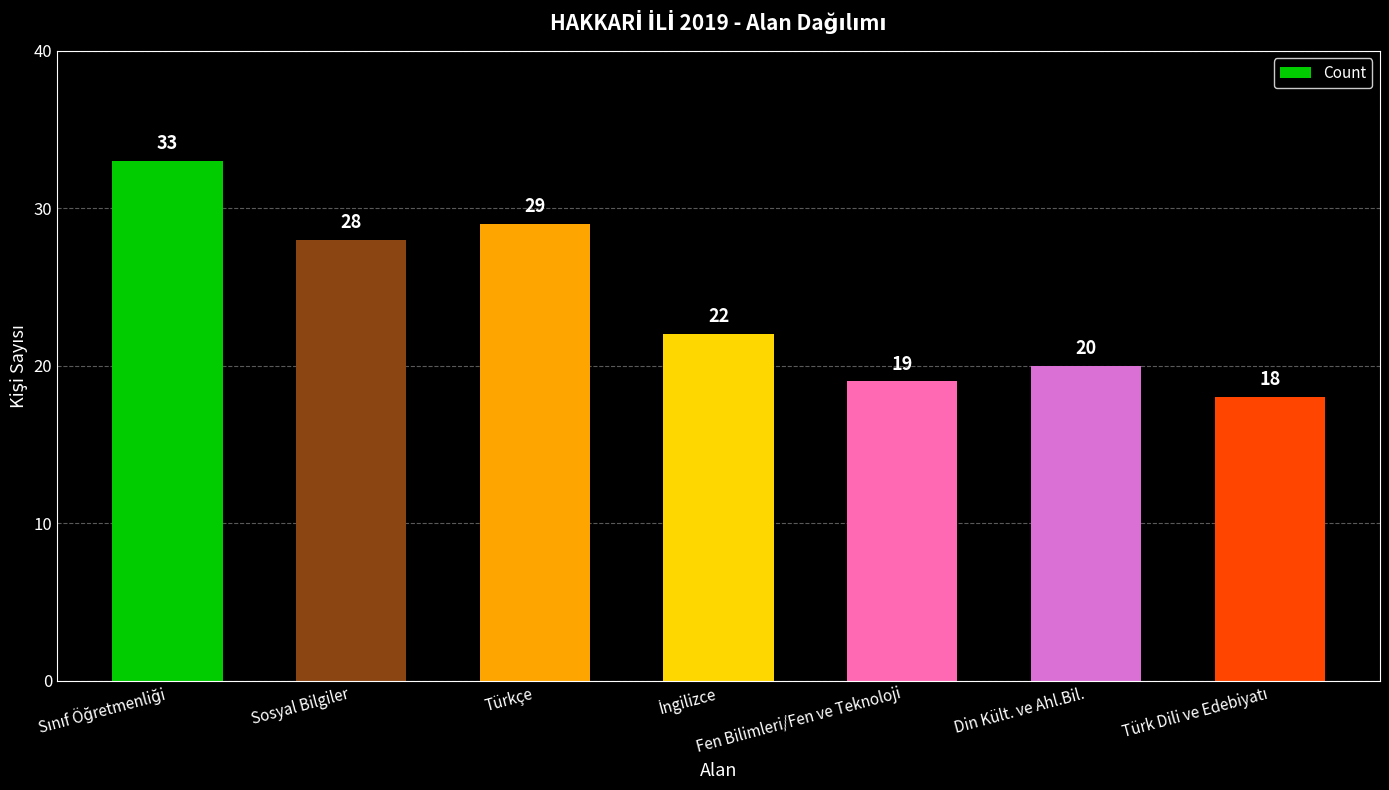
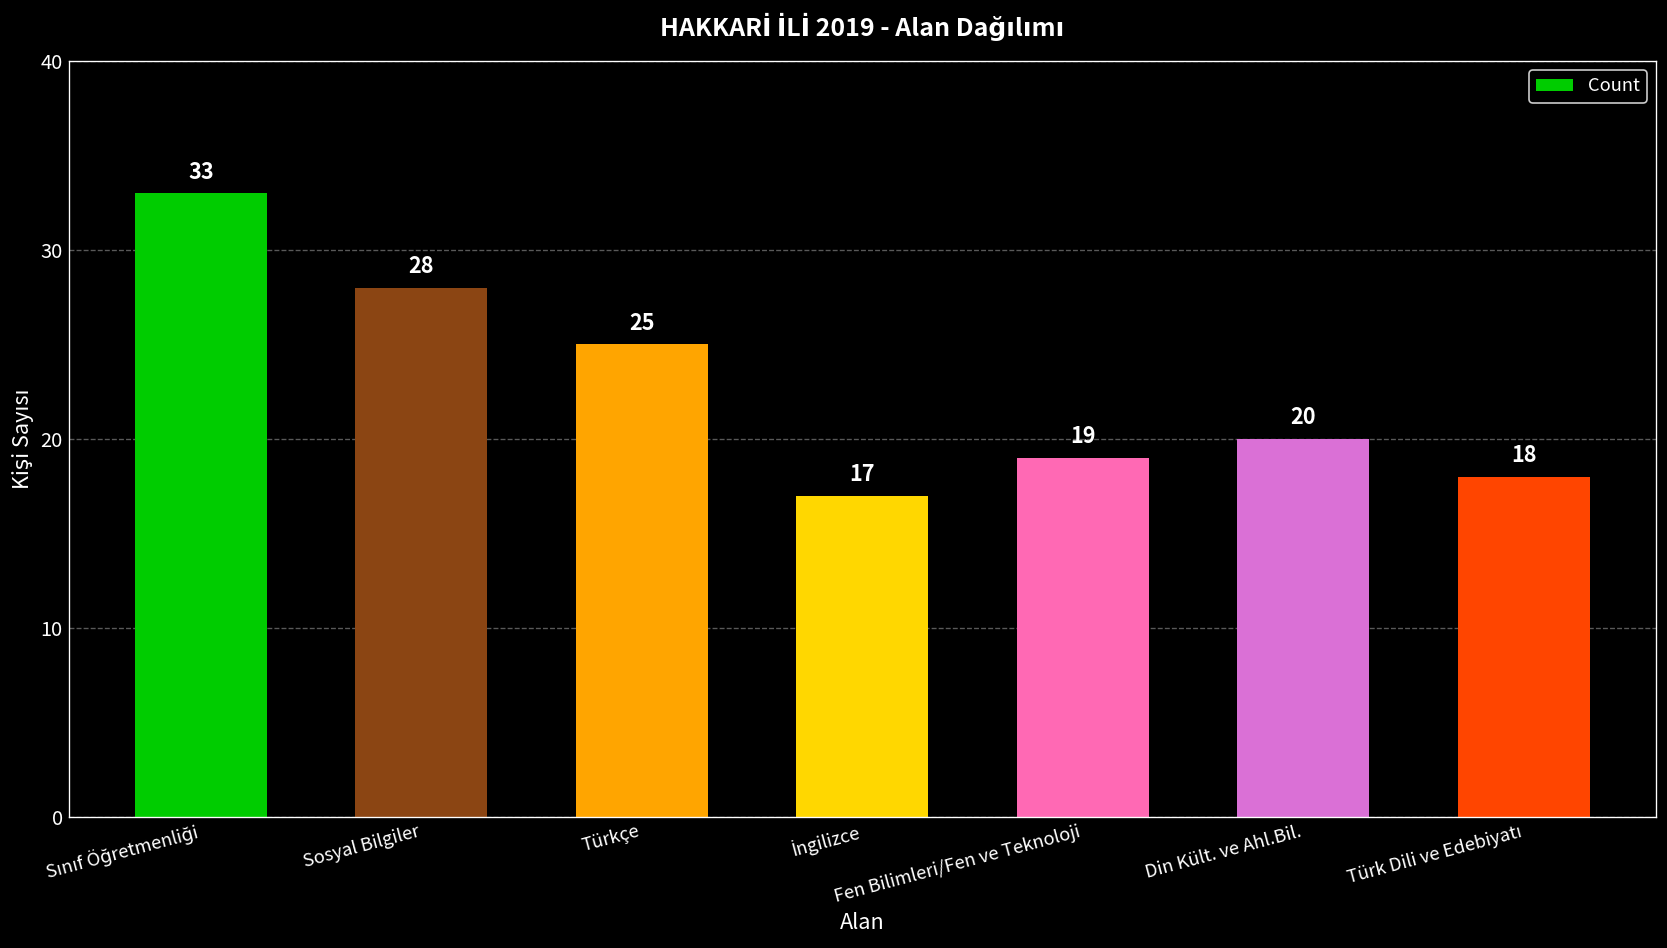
Türkçe: 29 -> 25
İngilizce: 22 -> 17
